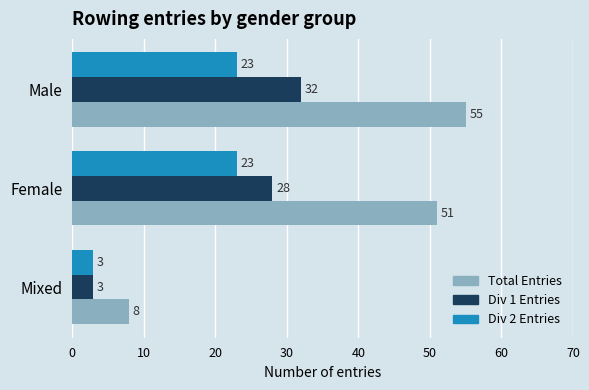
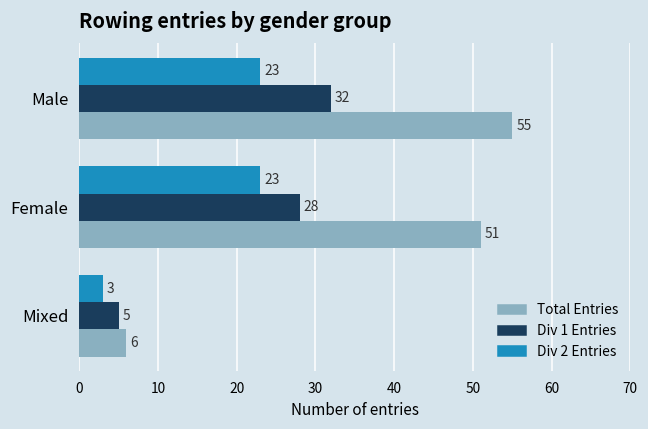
Div 1 Entries, Mixed: 3 -> 5
Total Entries, Mixed: 8 -> 6
